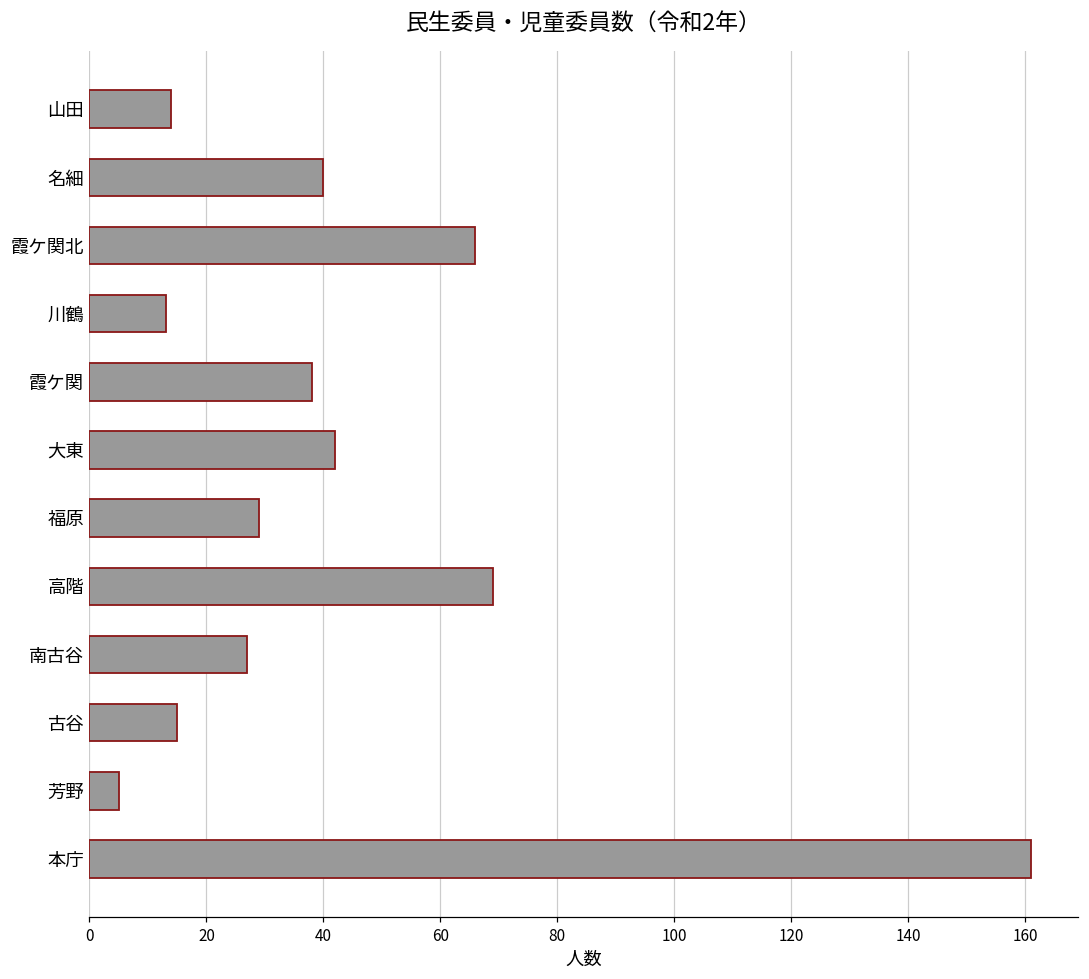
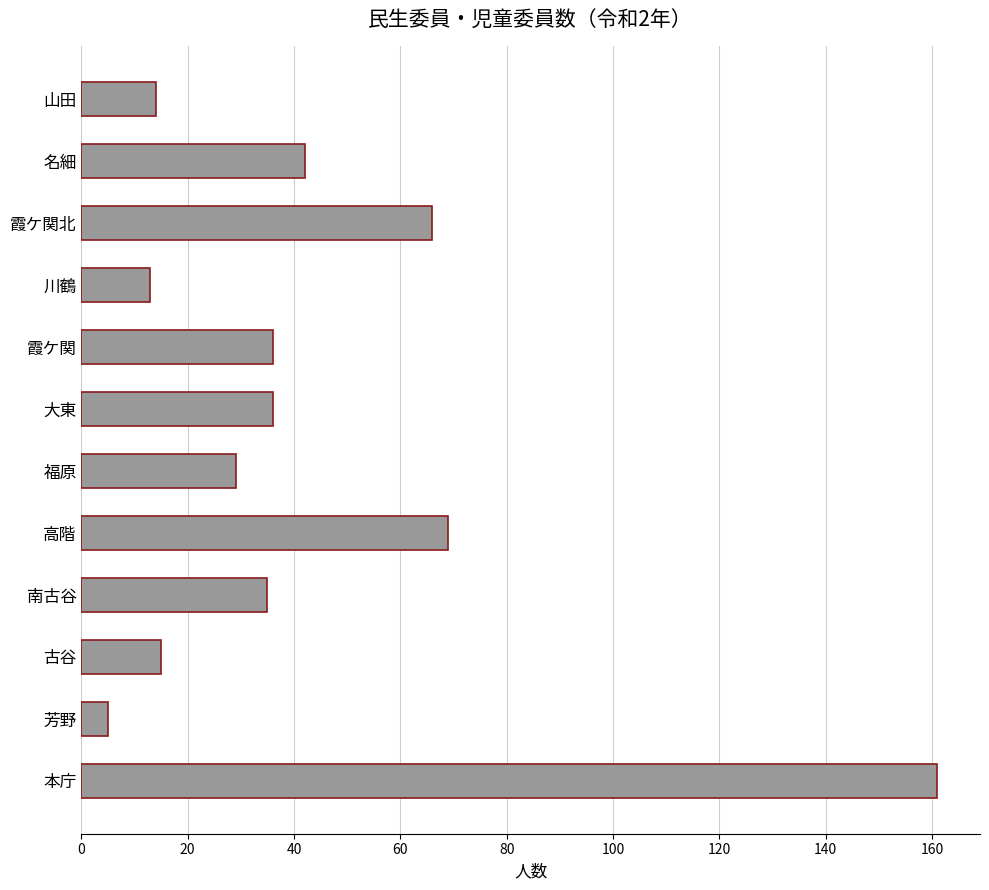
名細: 40 -> 42
霞ケ関: 38 -> 36
大東: 42 -> 36
南古谷: 27 -> 35
